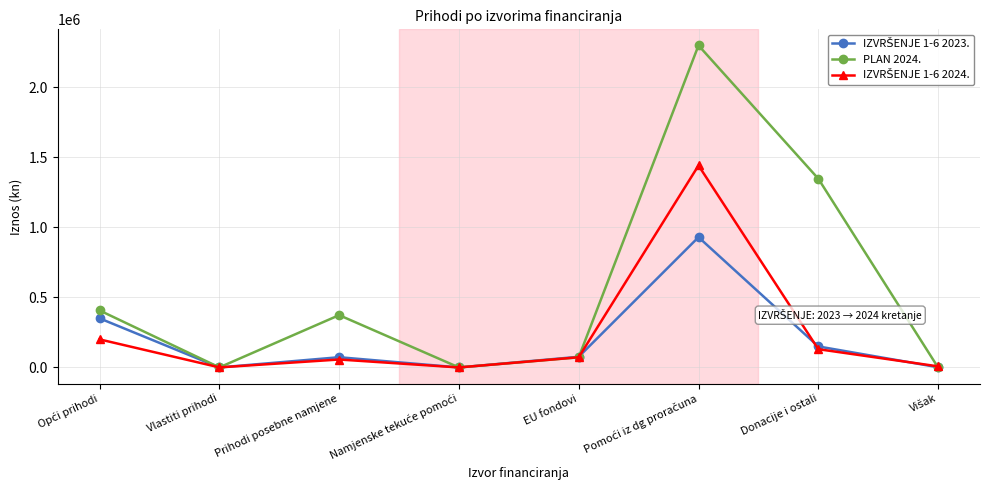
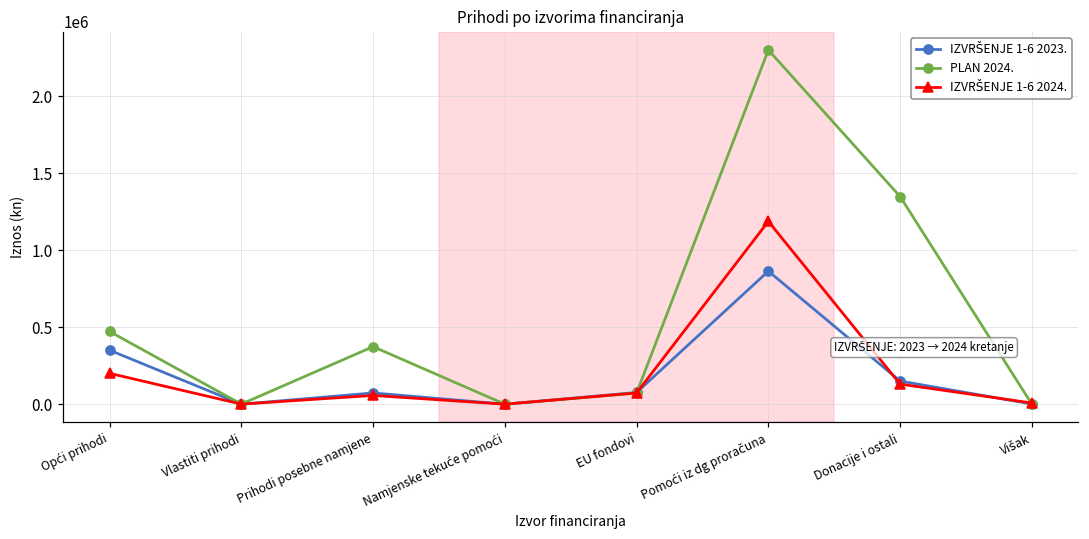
PLAN 2024., Opći prihodi: 410000 -> 470000
IZVRŠENJE 1-6 2023., Pomoći iz dg proračuna: 930000 -> 860000
IZVRŠENJE 1-6 2024., Pomoći iz dg proračuna: 1440000 -> 1190000
